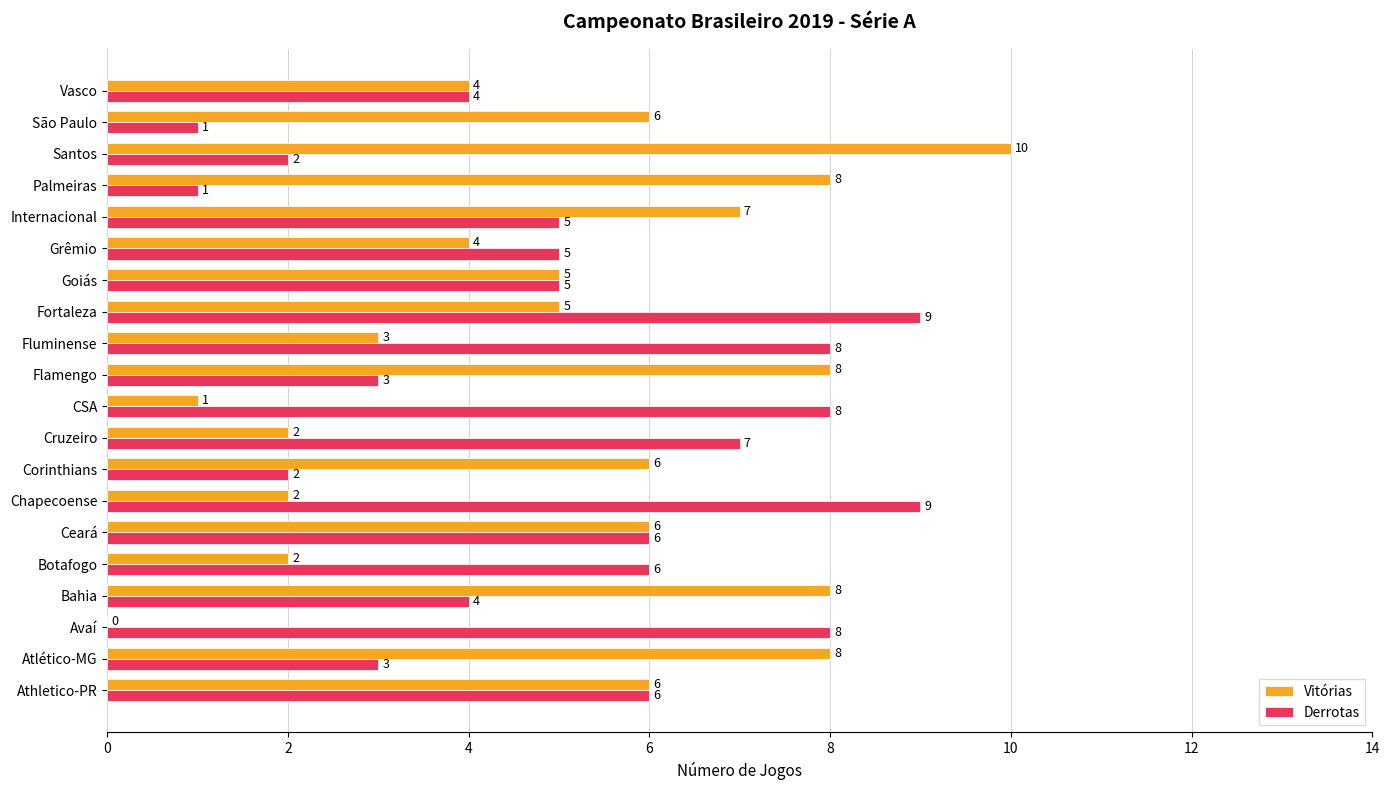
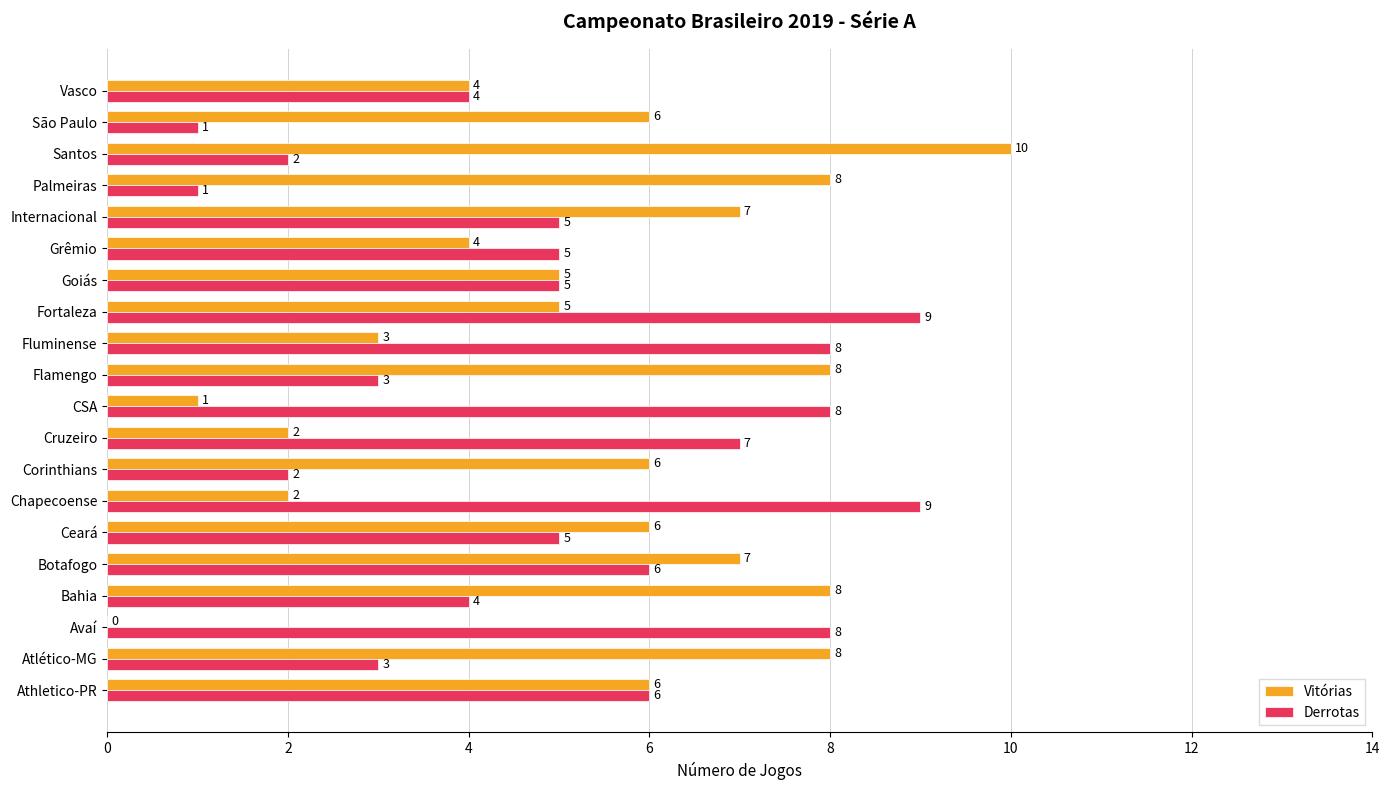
Derrotas, Ceará: 6 -> 5
Vitórias, Botafogo: 2 -> 7
